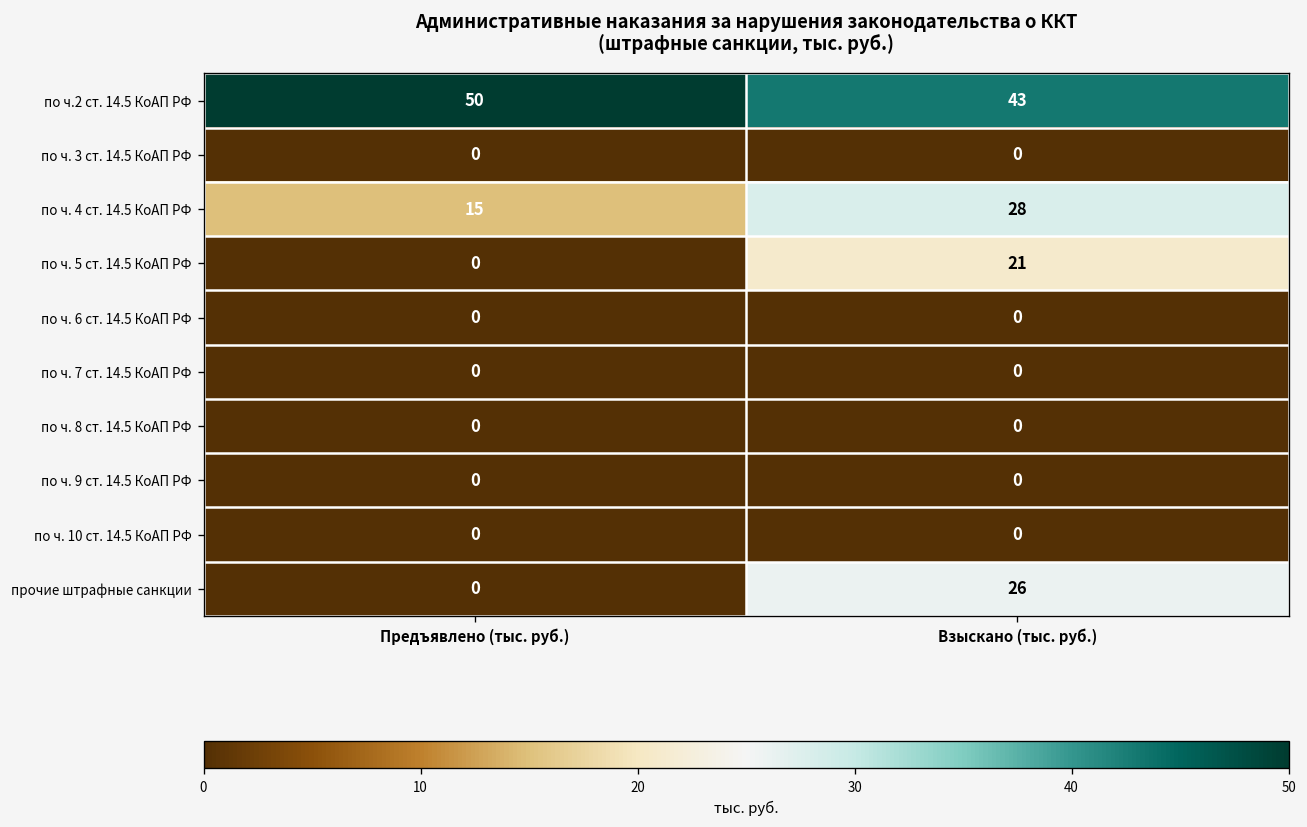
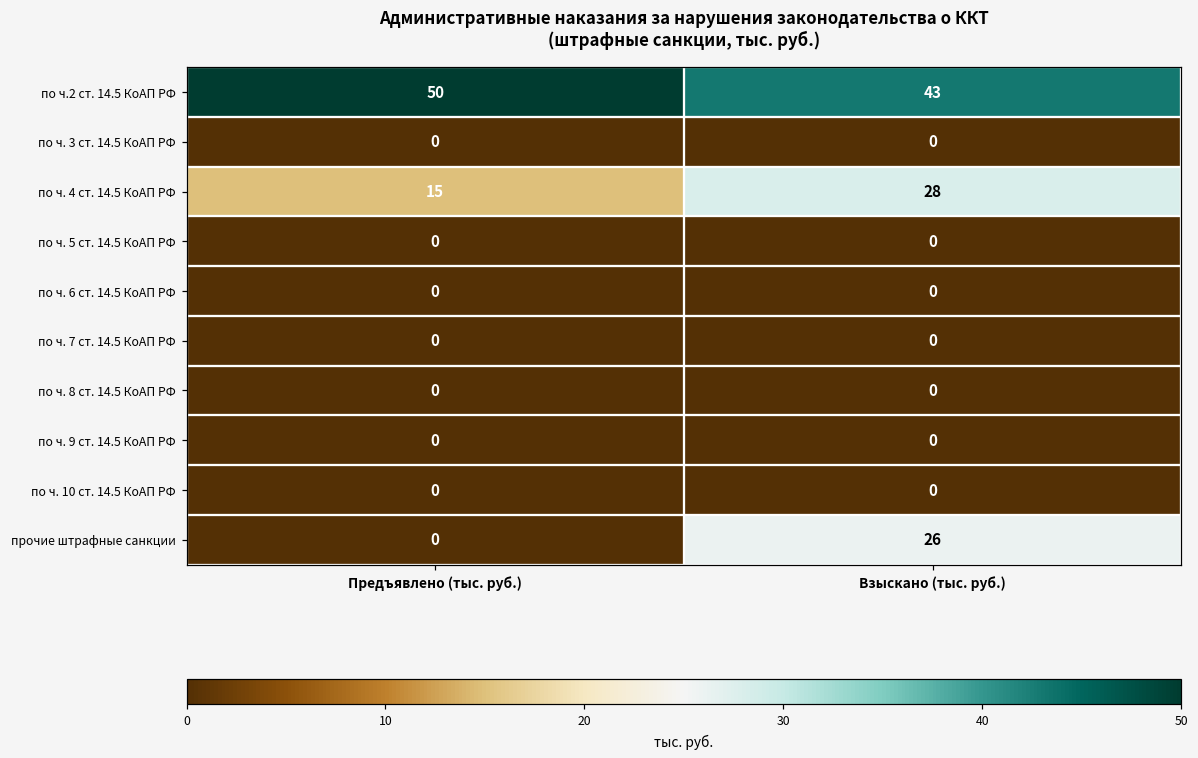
по ч. 5 ст. 14.5 КоАП РФ, Взыскано (тыс. руб.): 21 -> 0
